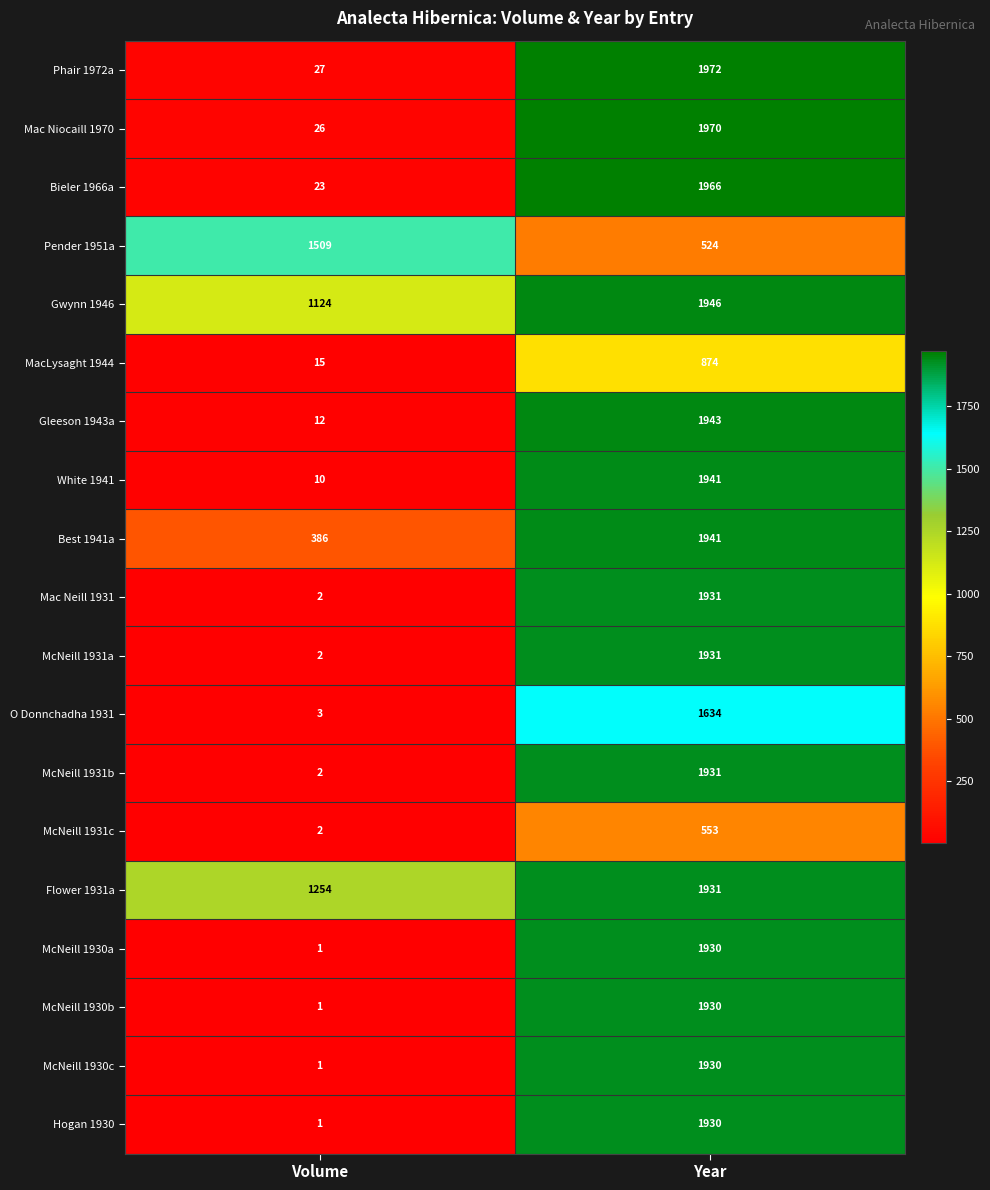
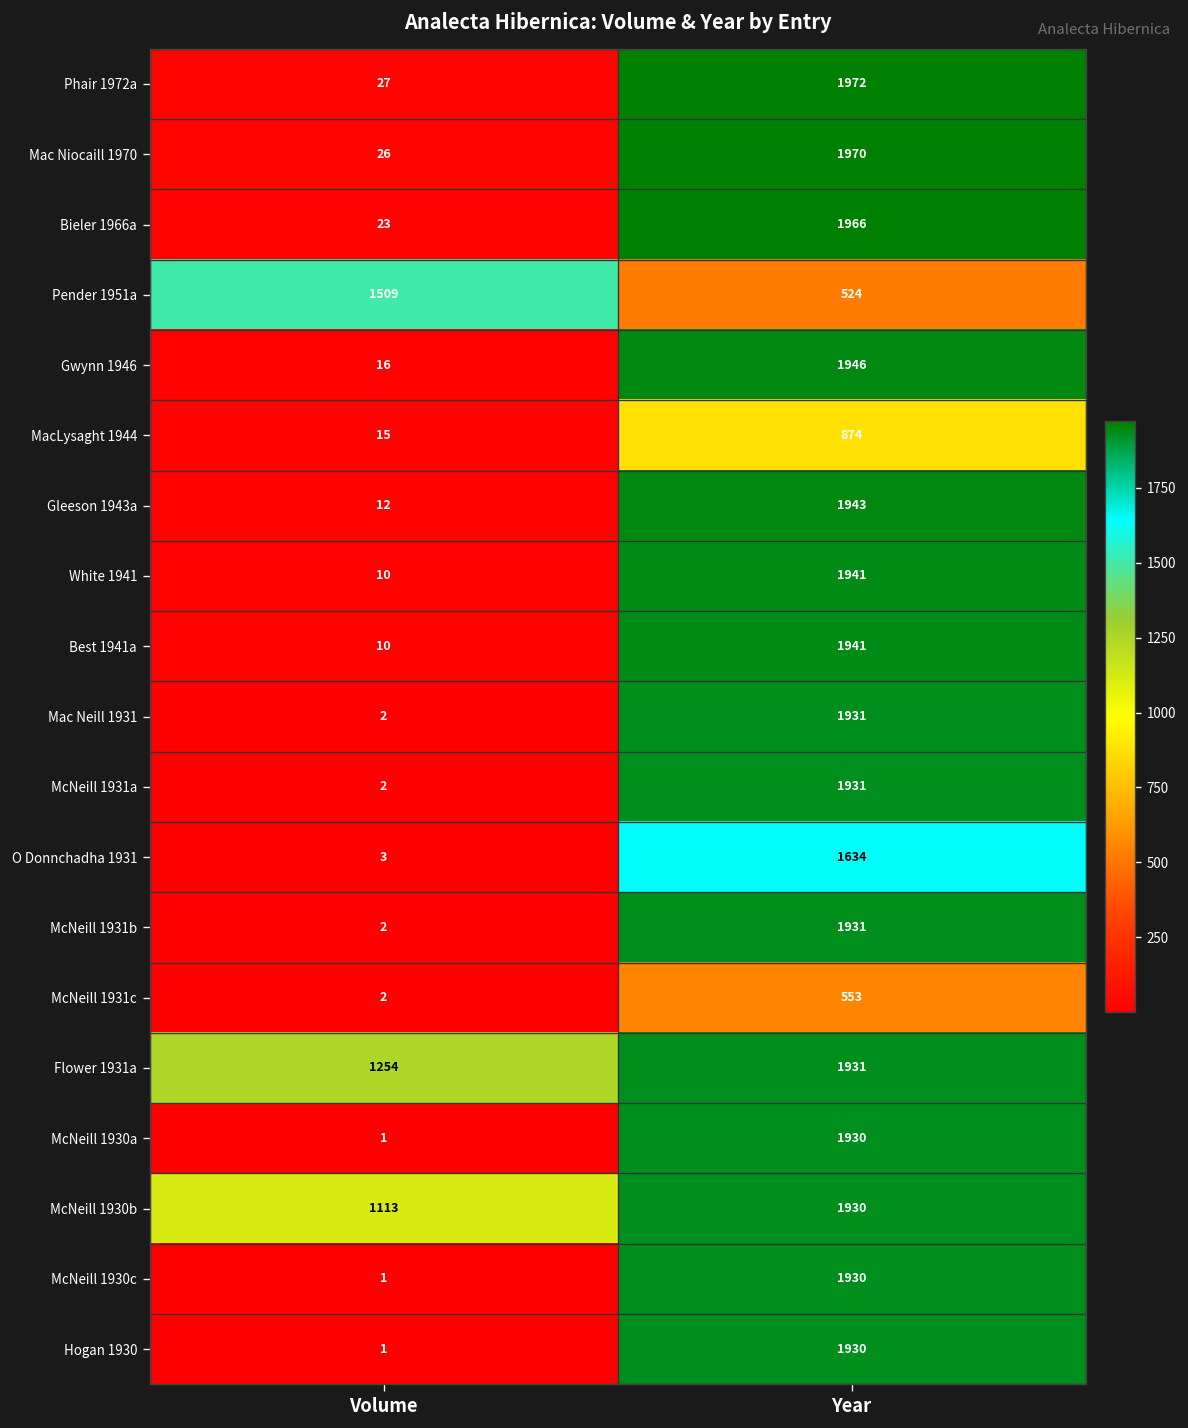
Gwynn 1946, Volume: 1124 -> 16
Best 1941a, Volume: 386 -> 10
McNeill 1930b, Volume: 1 -> 1113
